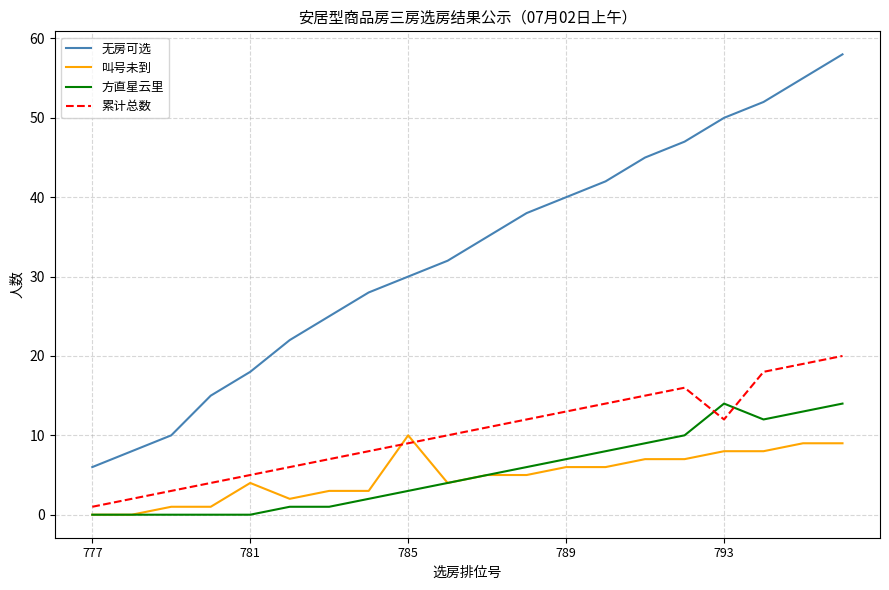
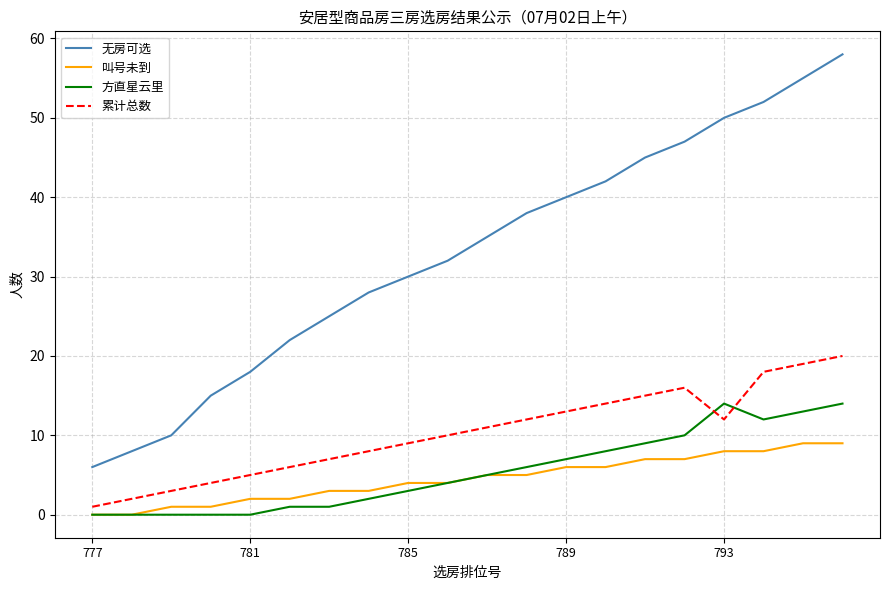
叫号未到, 781: 4 -> 2
叫号未到, 785: 10 -> 4
